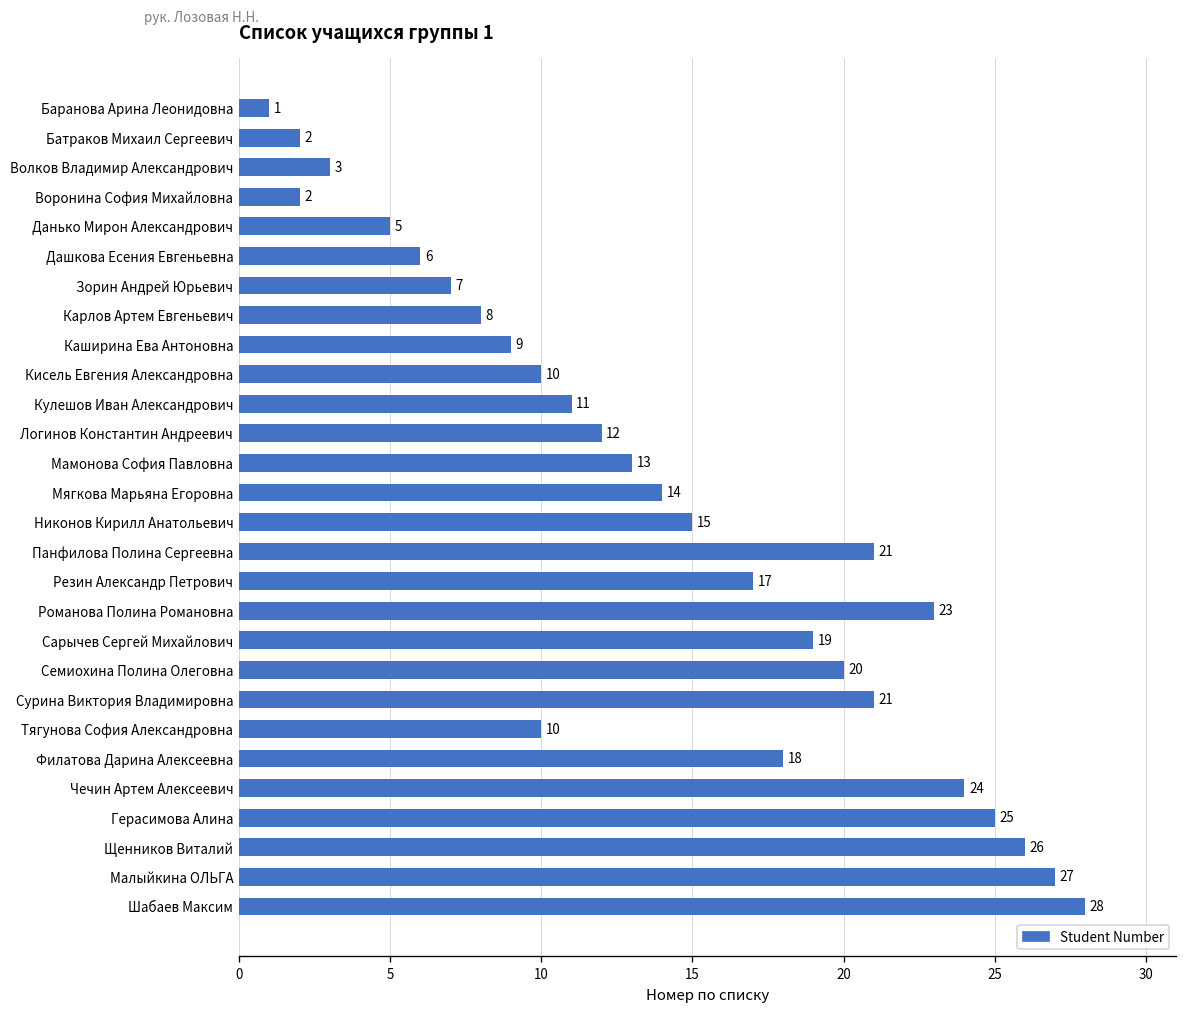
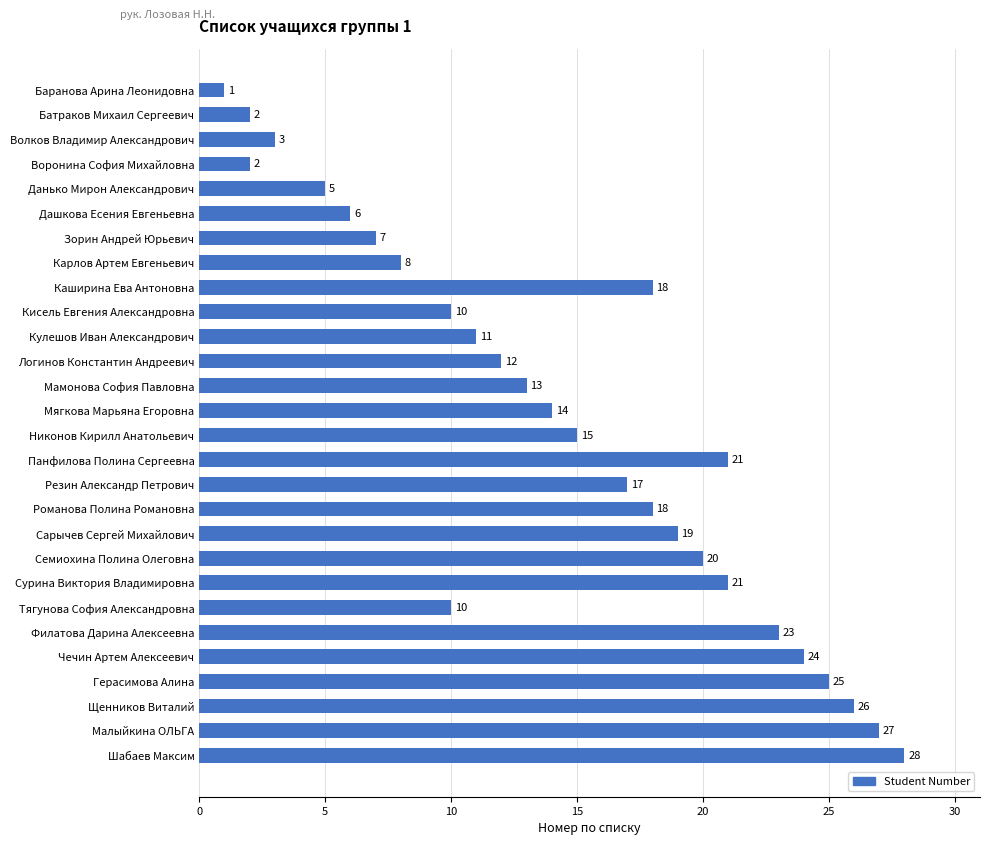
Каширина Ева Антоновна: 9 -> 18
Романова Полина Романовна: 23 -> 18
Филатова Дарина Алексеевна: 18 -> 23
